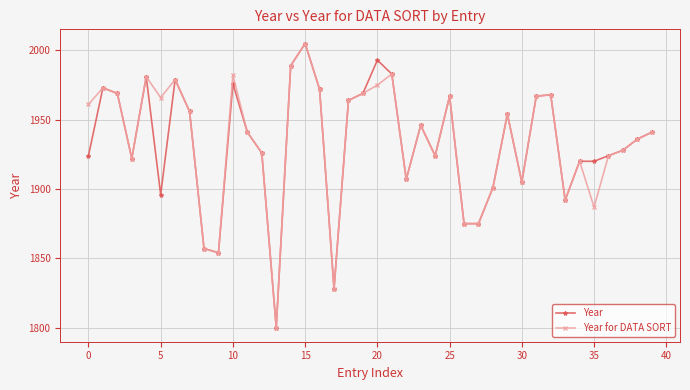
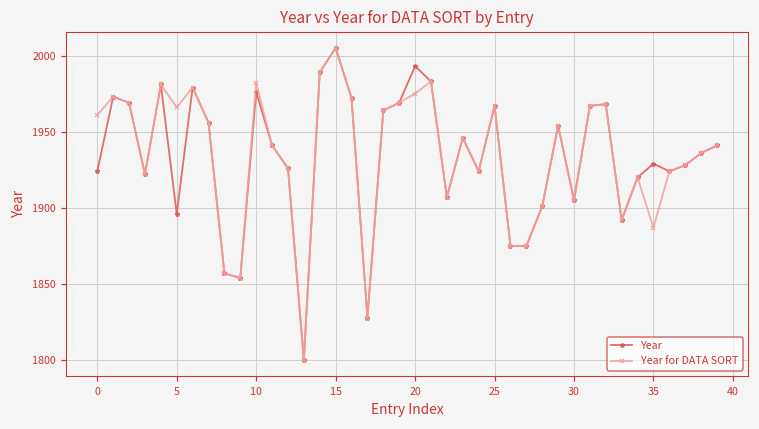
Year, 35: 1920 -> 1929
